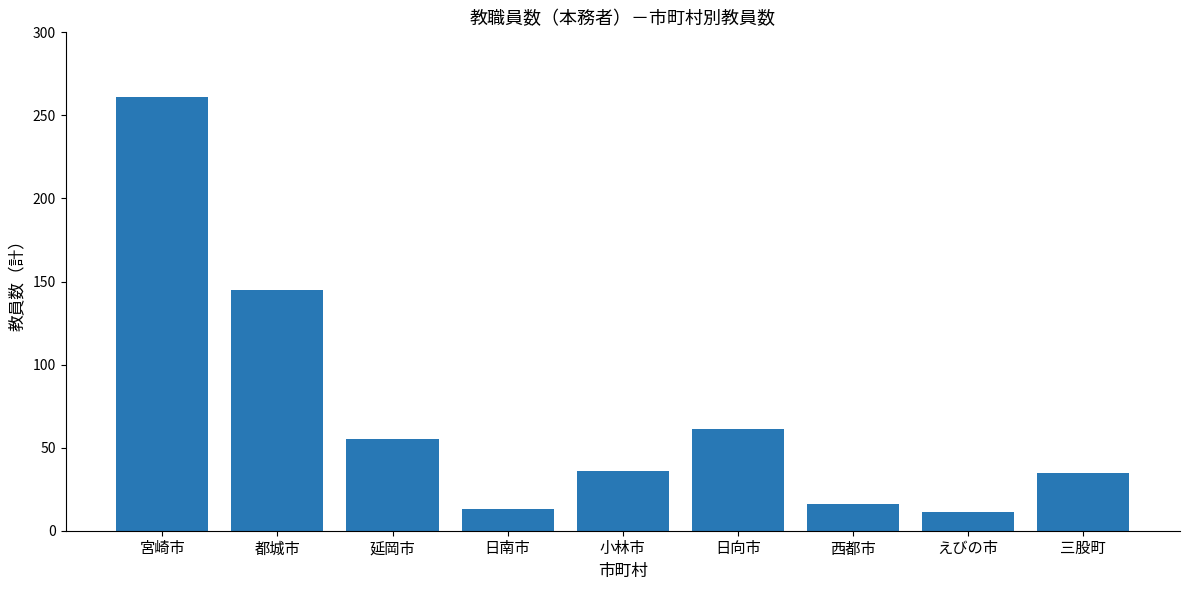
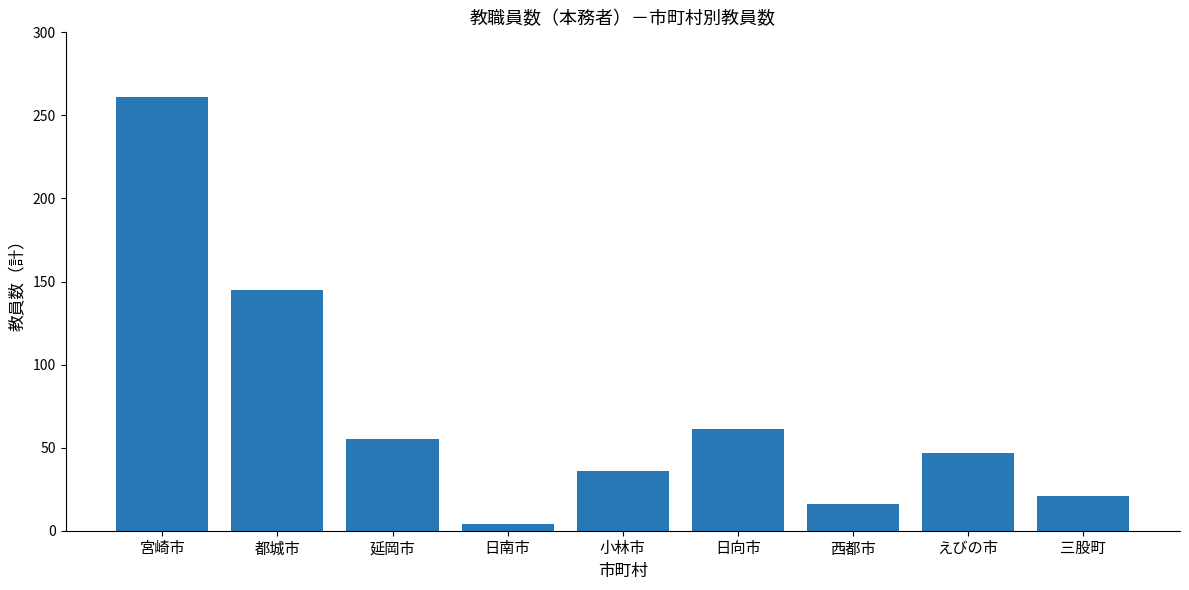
日南市: 13 -> 4
えびの市: 11 -> 47
三股町: 35 -> 21
